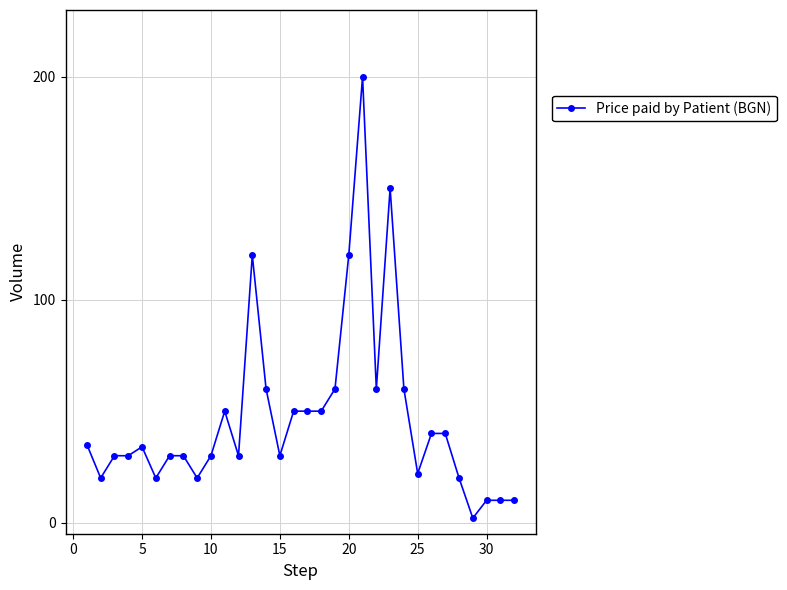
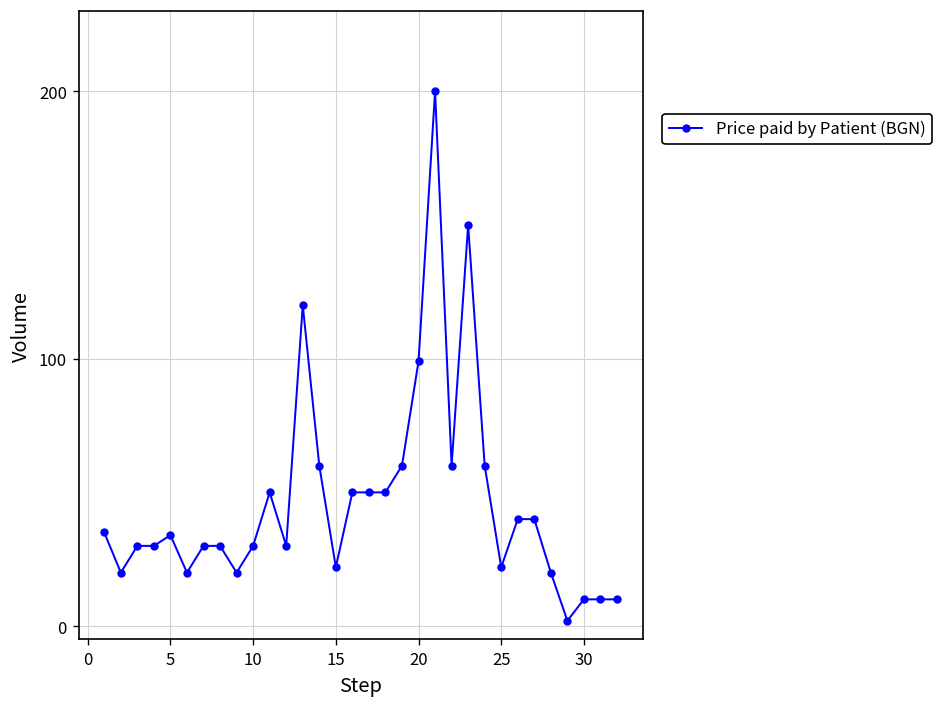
15: 30 -> 22
20: 120 -> 99
